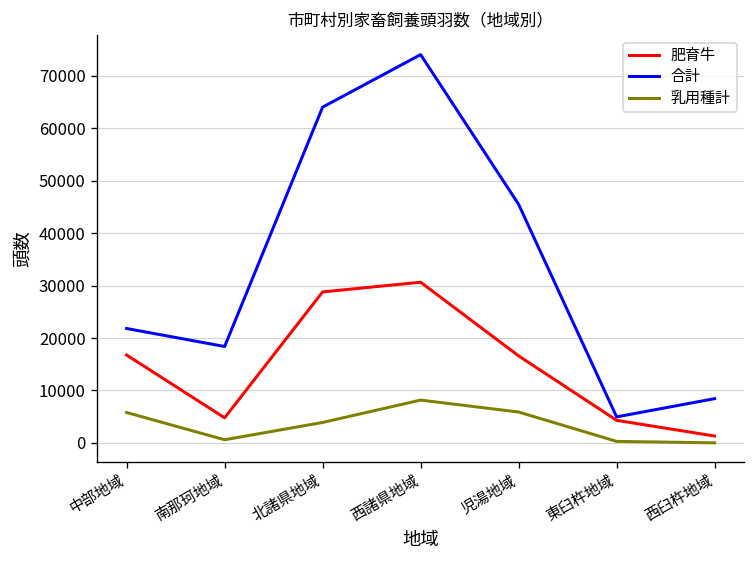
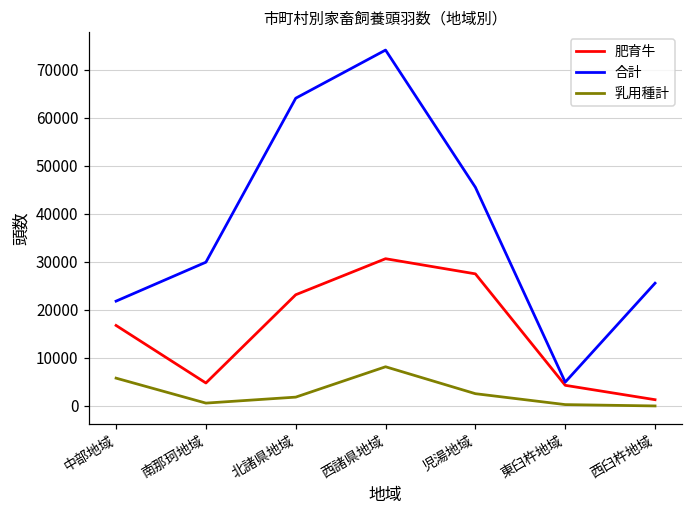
合計, 南那珂地域: 18000 -> 30000
肥育牛, 北諸県地域: 29000 -> 23000
乳用種計, 北諸県地域: 4000 -> 2000
肥育牛, 児湯地域: 17000 -> 27000
乳用種計, 児湯地域: 6000 -> 3000
合計, 西臼杵地域: 8000 -> 26000
